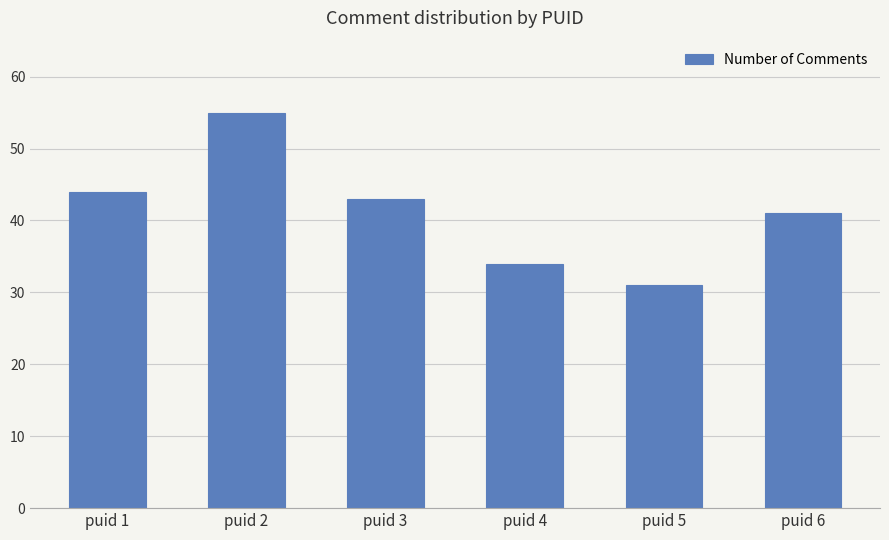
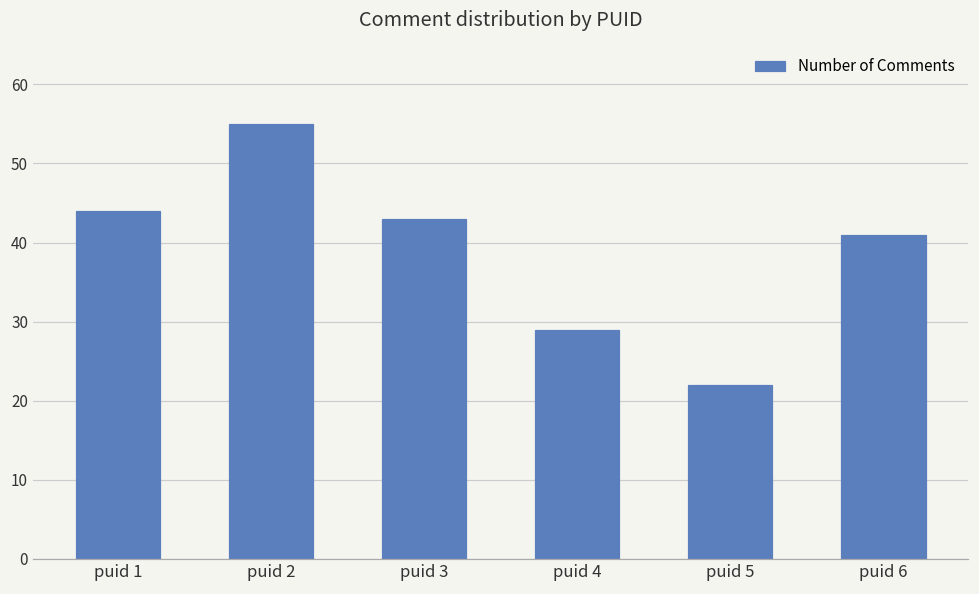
puid 4: 34 -> 29
puid 5: 31 -> 22
